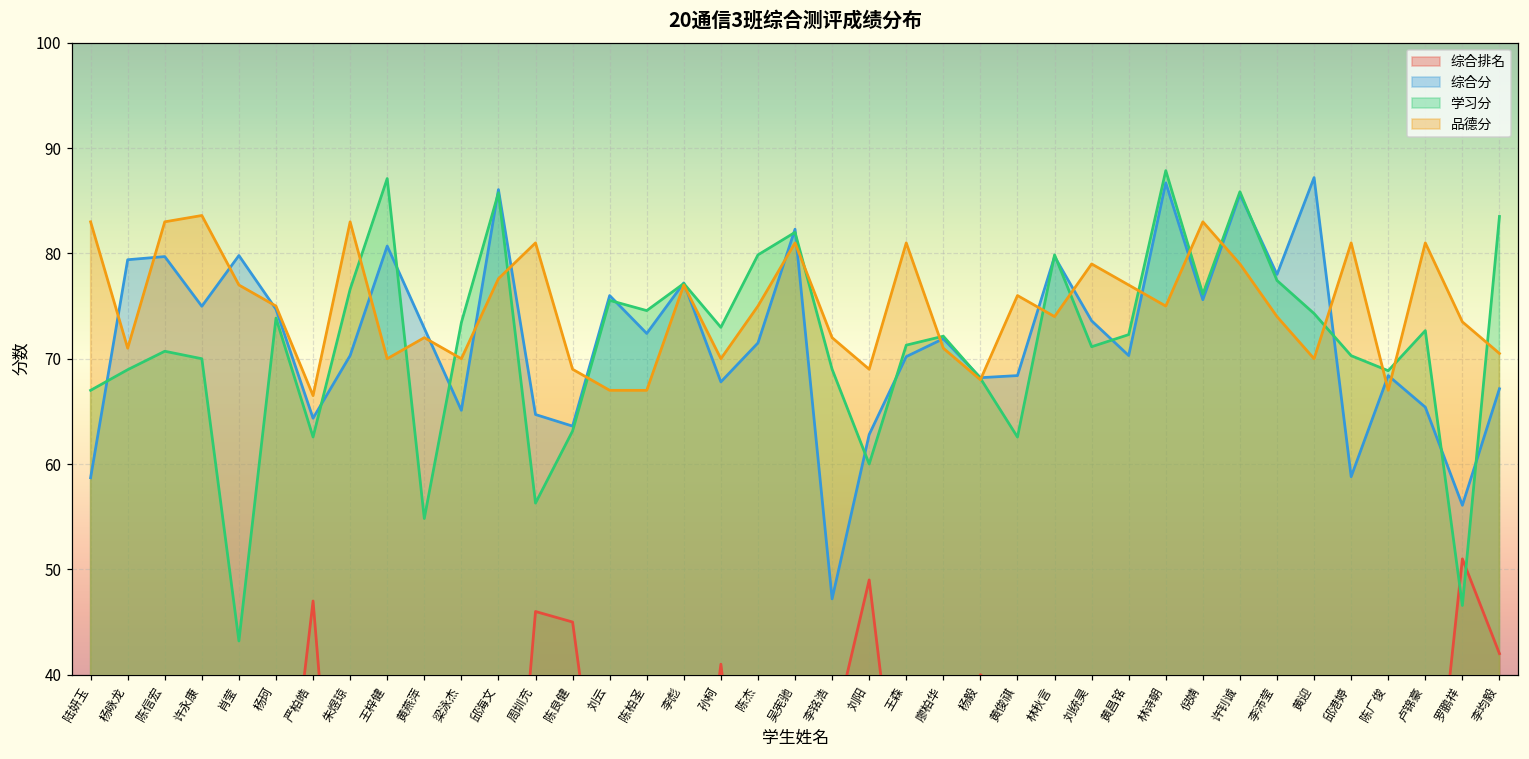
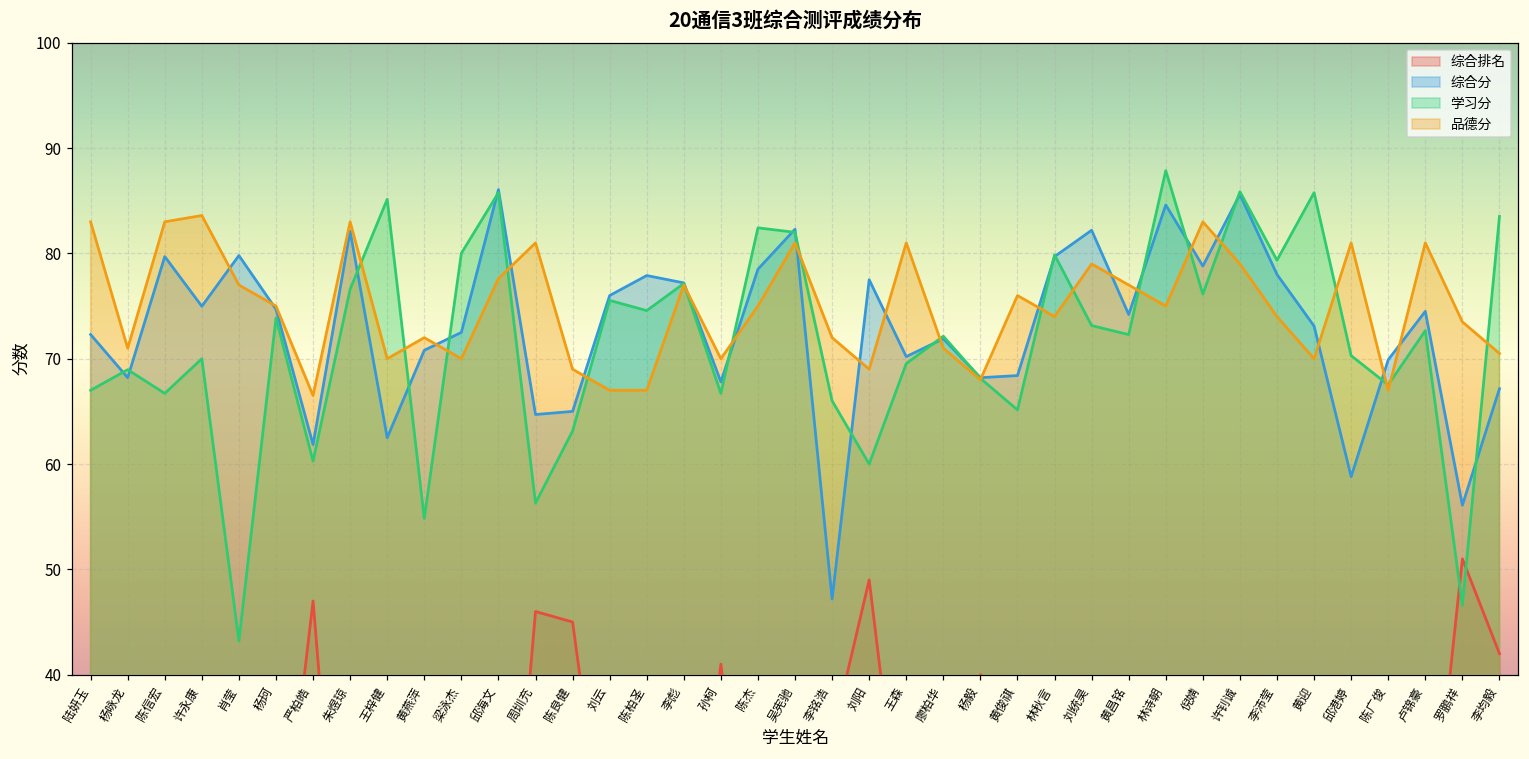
综合分, 陆妍玉: 59 -> 72
综合分, 杨咏龙: 79 -> 68
学习分, 陈信宏: 71 -> 67
综合分, 严柏皓: 64 -> 62
学习分, 严柏皓: 63 -> 60
综合分, 朱煜琼: 70 -> 82
综合分, 王梓健: 81 -> 63
学习分, 王梓健: 87 -> 85
综合分, 黄燕萍: 73 -> 71
综合分, 梁泳杰: 65 -> 73
学习分, 梁泳杰: 73 -> 80
综合分, 陈良健: 64 -> 65
综合分, 陈柏圣: 72 -> 78
学习分, 孙柯: 73 -> 67
综合分, 陈杰: 72 -> 79
学习分, 陈杰: 80 -> 82
学习分, 李铭浩: 69 -> 66
综合分, 刘阳: 63 -> 78
学习分, 王森: 71 -> 70
学习分, 黄俊祺: 63 -> 65
综合分, 刘统昊: 74 -> 82
学习分, 刘统昊: 71 -> 73
综合分, 黄昌铭: 70 -> 74
综合分, 林诗朝: 87 -> 85
综合分, 倪婧: 76 -> 79
学习分, 李沛莹: 77 -> 79
综合分, 黄迎: 87 -> 73
学习分, 黄迎: 74 -> 86
综合分, 陈广俊: 68 -> 70
学习分, 陈广俊: 69 -> 68
综合分, 卢锦豪: 65 -> 75
